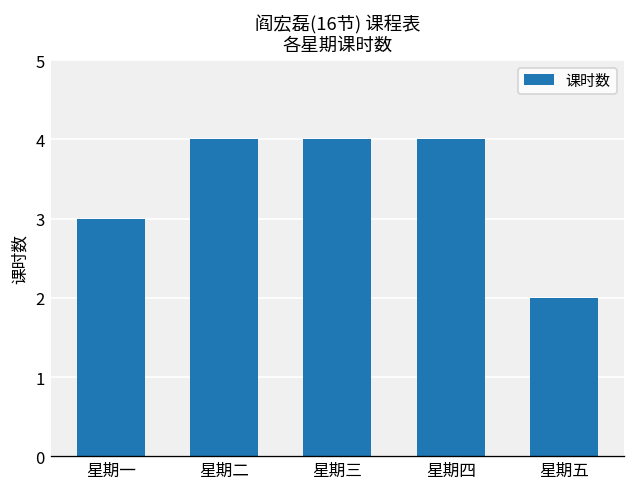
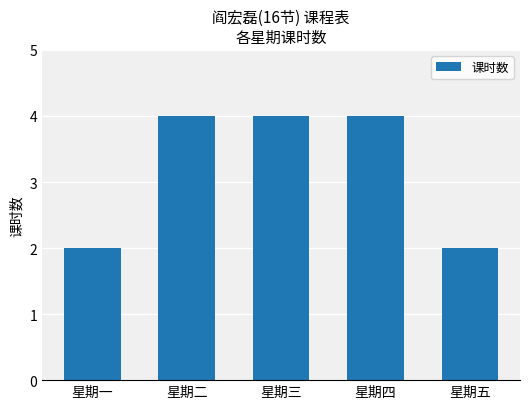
星期一: 3 -> 2
